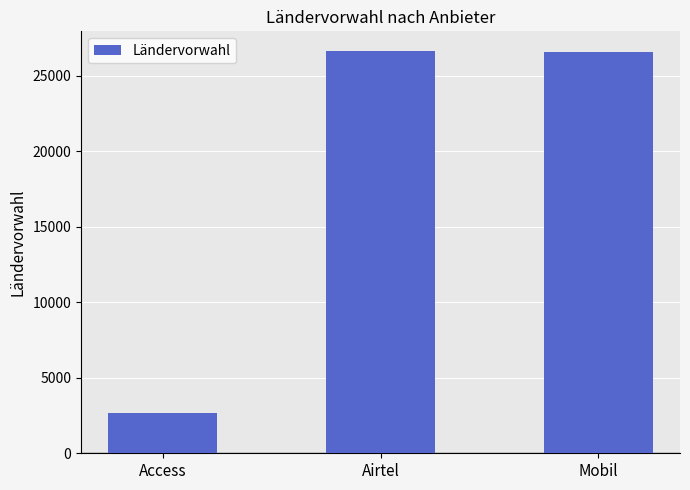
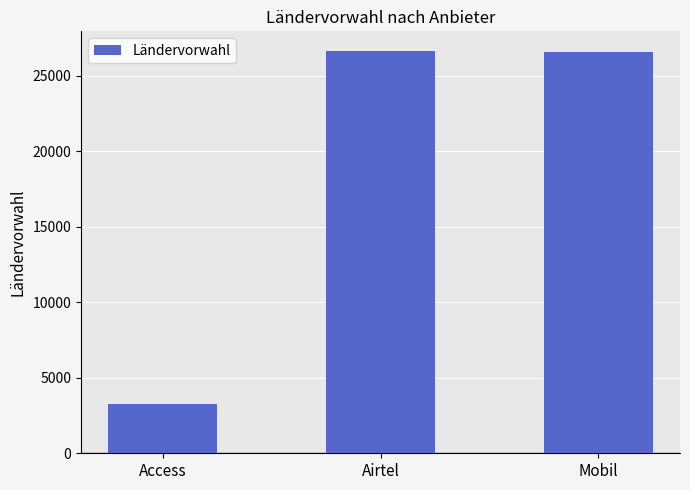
Access: 2700 -> 3300
